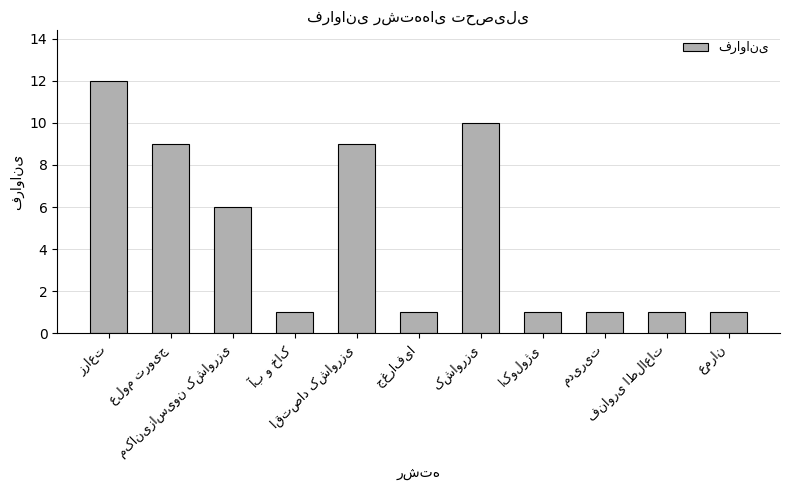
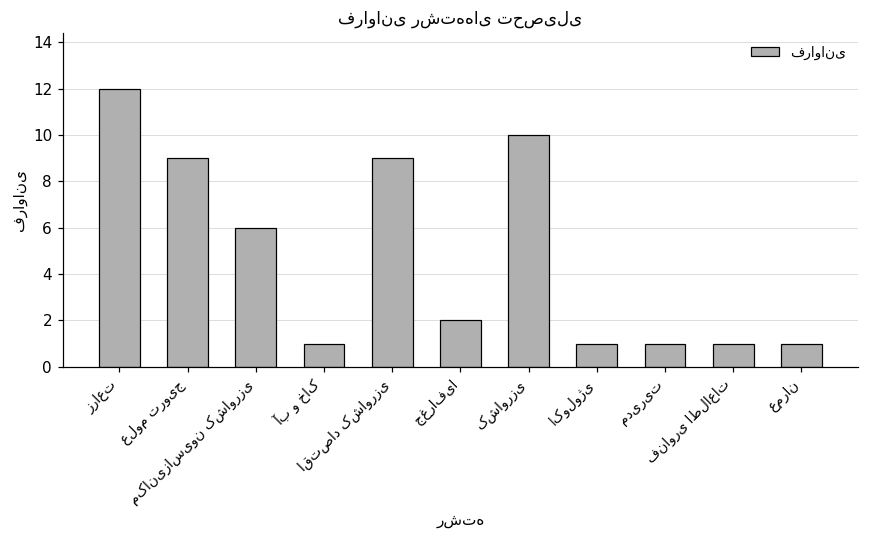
جغرافیا: 1 -> 2
